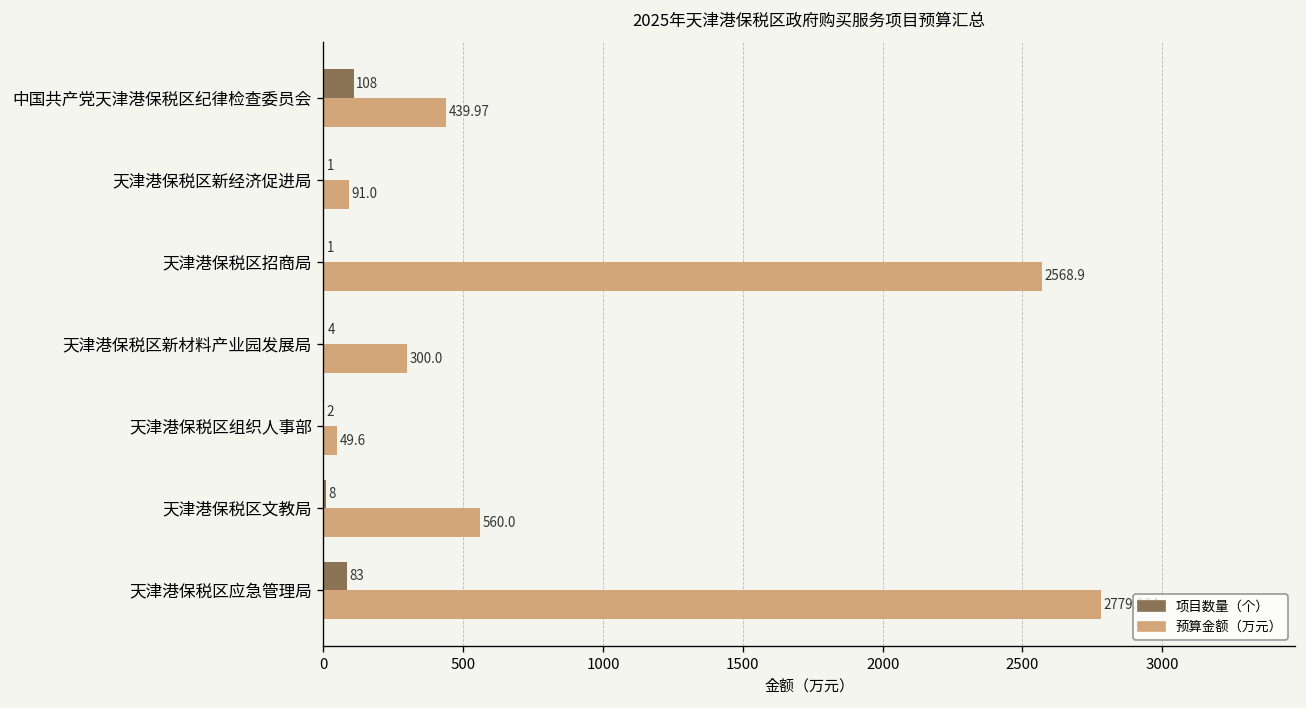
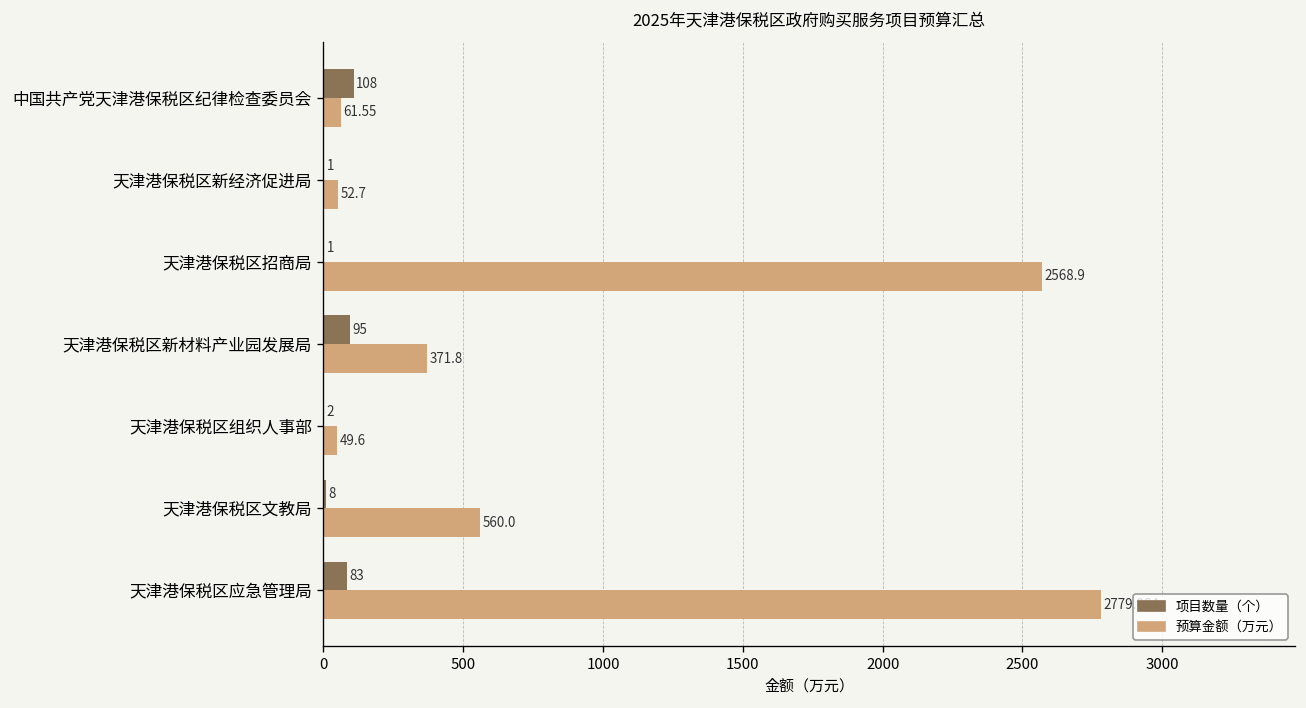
预算金额（万元）, 中国共产党天津港保税区纪律检查委员会: 439.97 -> 61.55
预算金额（万元）, 天津港保税区新经济促进局: 91.0 -> 52.7
项目数量（个）, 天津港保税区新材料产业园发展局: 4 -> 95
预算金额（万元）, 天津港保税区新材料产业园发展局: 300.0 -> 371.8
